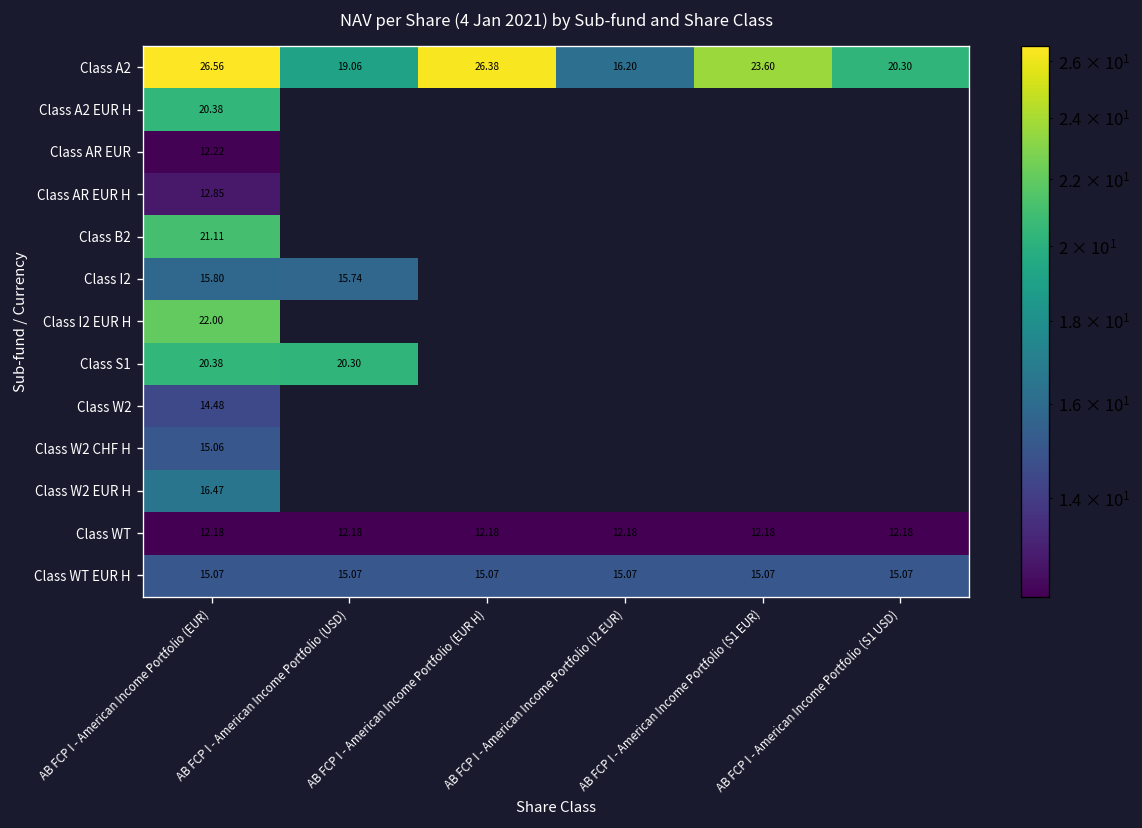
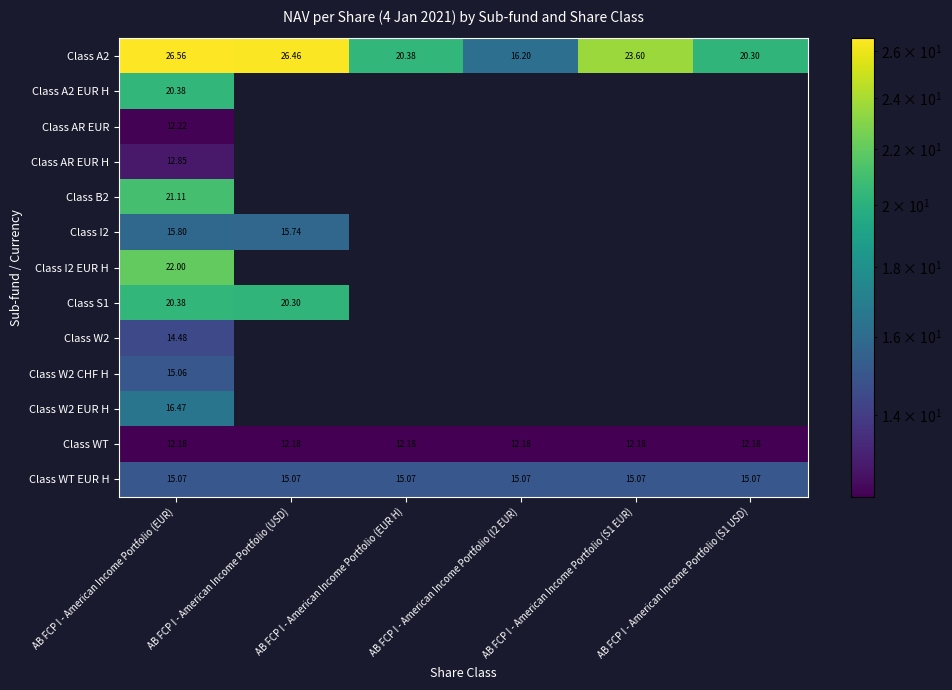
Class A2, AB FCP I - American Income Portfolio (USD): 19.06 -> 26.46
Class A2, AB FCP I - American Income Portfolio (EUR H): 26.38 -> 20.38
